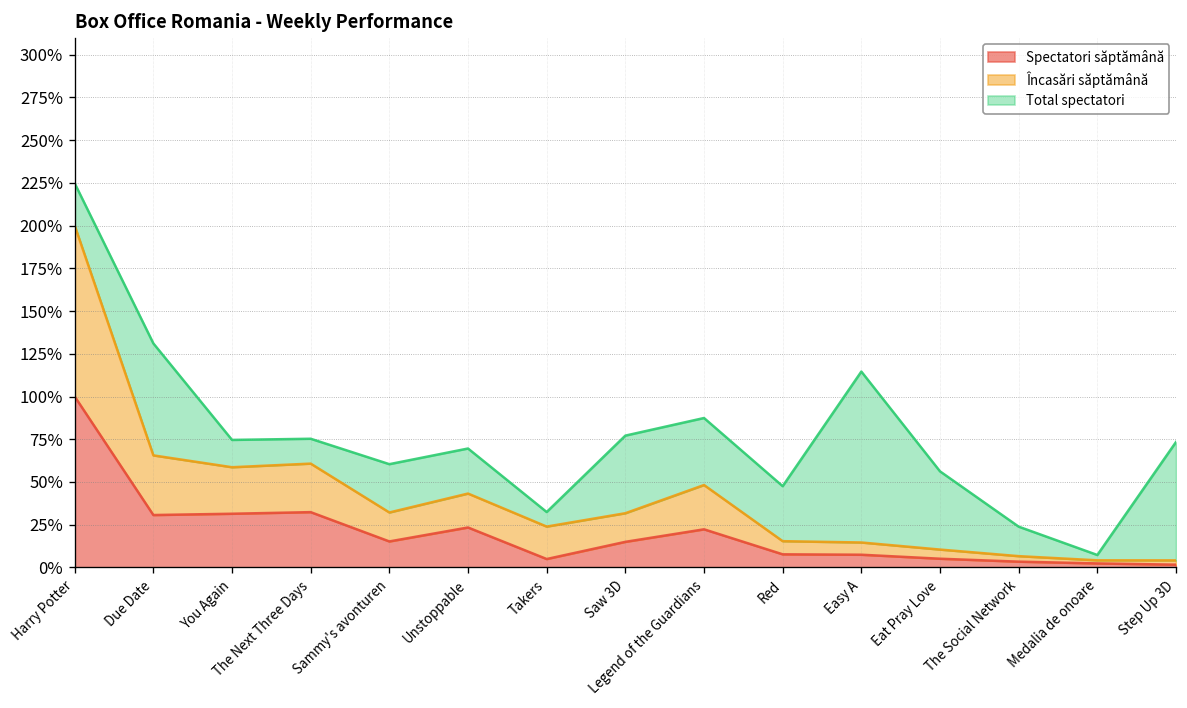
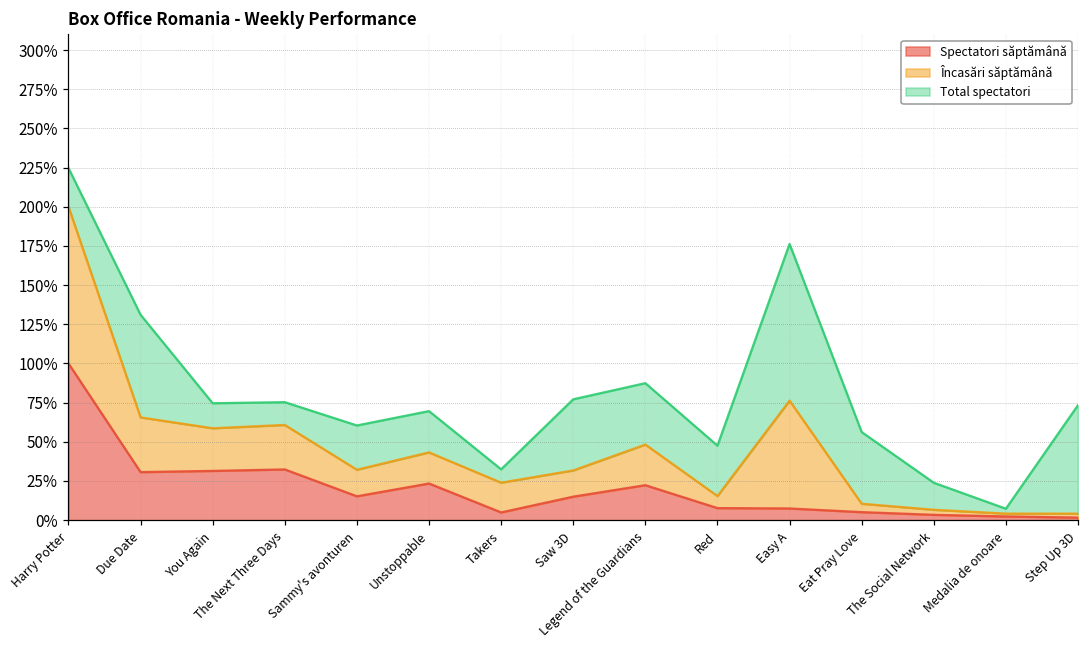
Încasări săptămână, Easy A: 7% -> 69%
